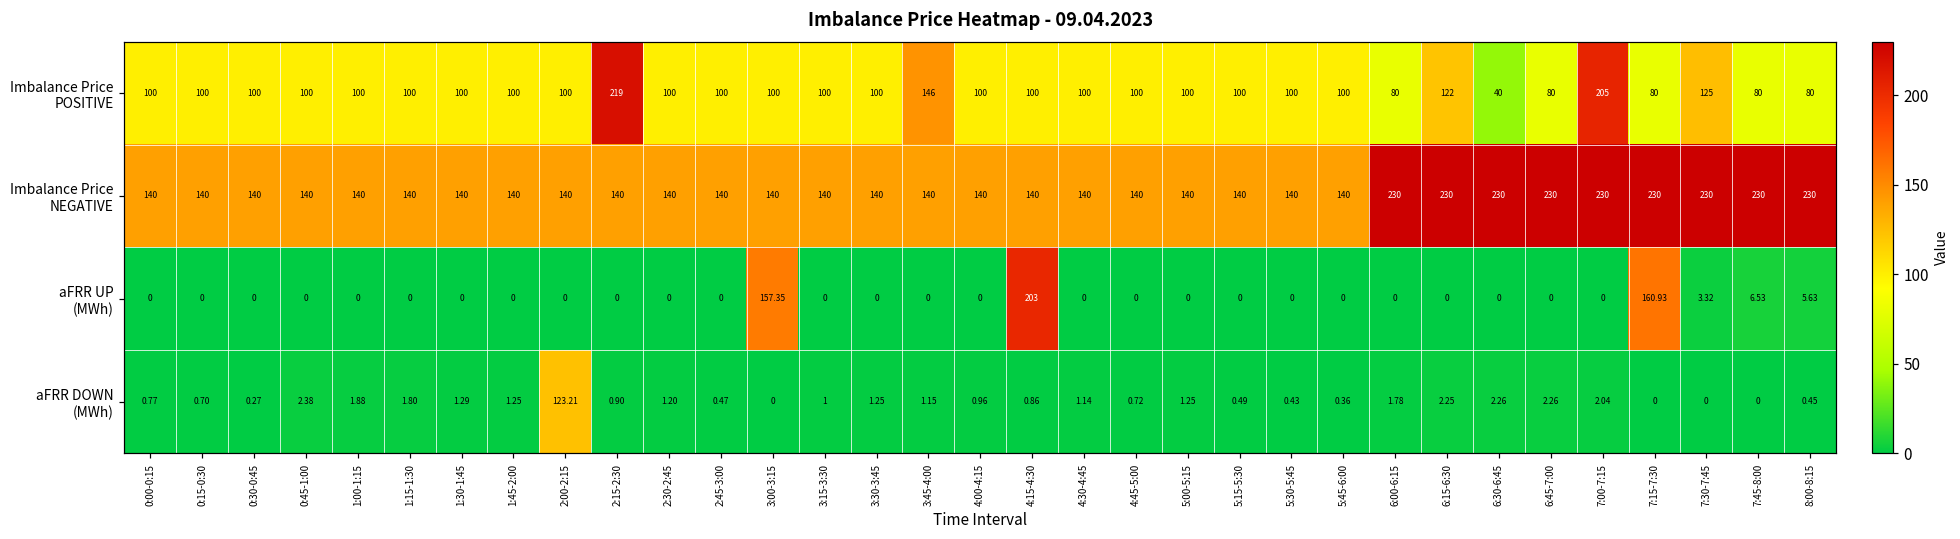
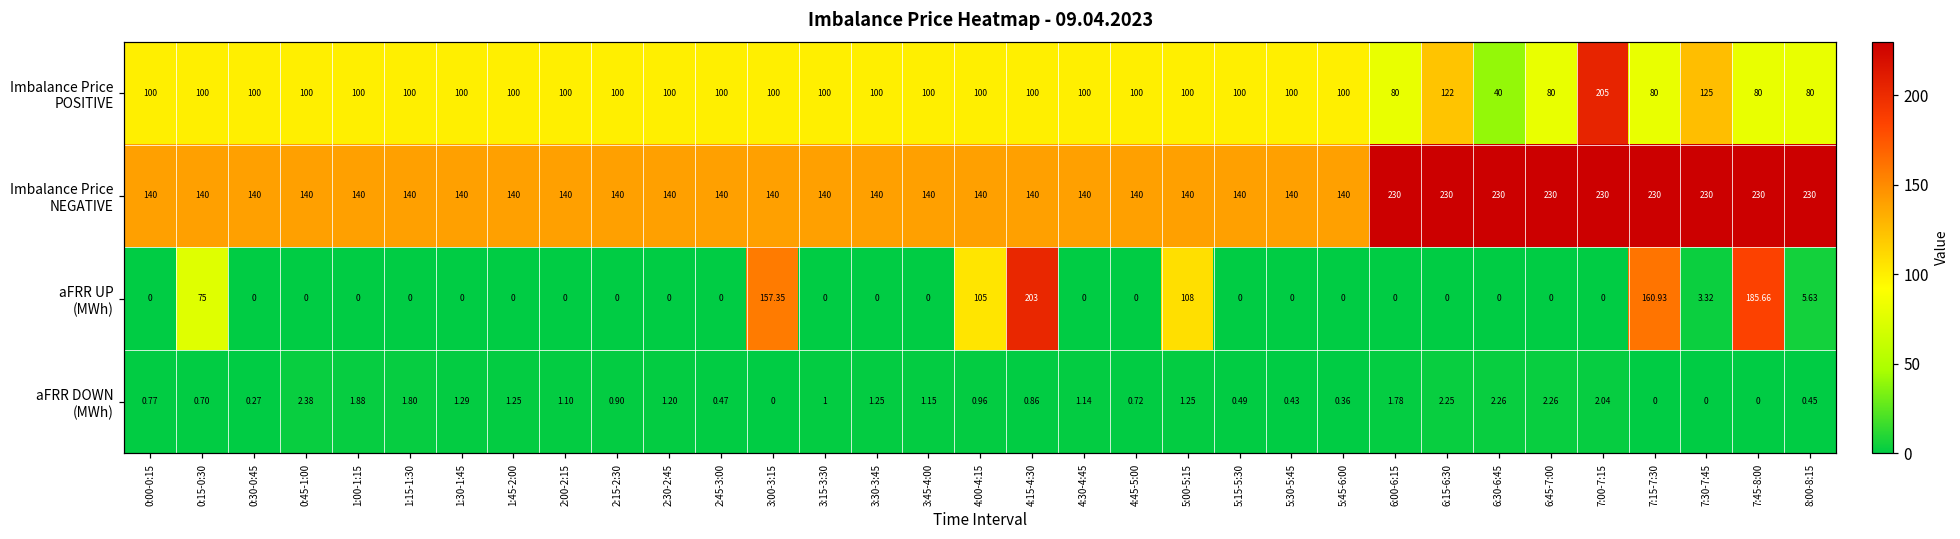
Imbalance Price POSITIVE, 2:15-2:30: 219 -> 100
Imbalance Price POSITIVE, 3:45-4:00: 146 -> 100
aFRR UP (MWh), 0:15-0:30: 0 -> 75
aFRR UP (MWh), 4:00-4:15: 0 -> 105
aFRR UP (MWh), 5:00-5:15: 0 -> 108
aFRR UP (MWh), 7:45-8:00: 6.53 -> 185.66
aFRR DOWN (MWh), 2:00-2:15: 123.21 -> 1.10
